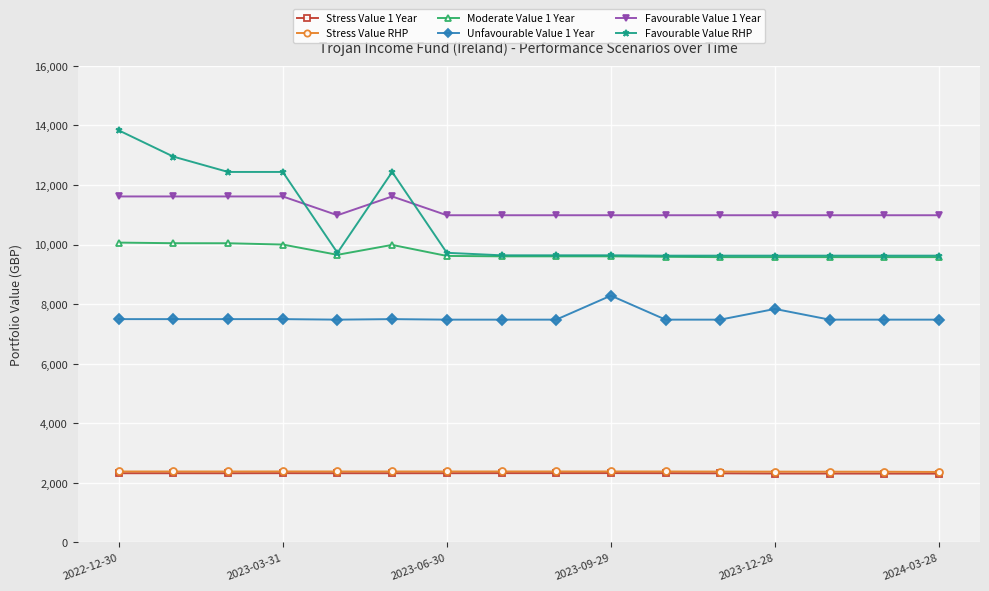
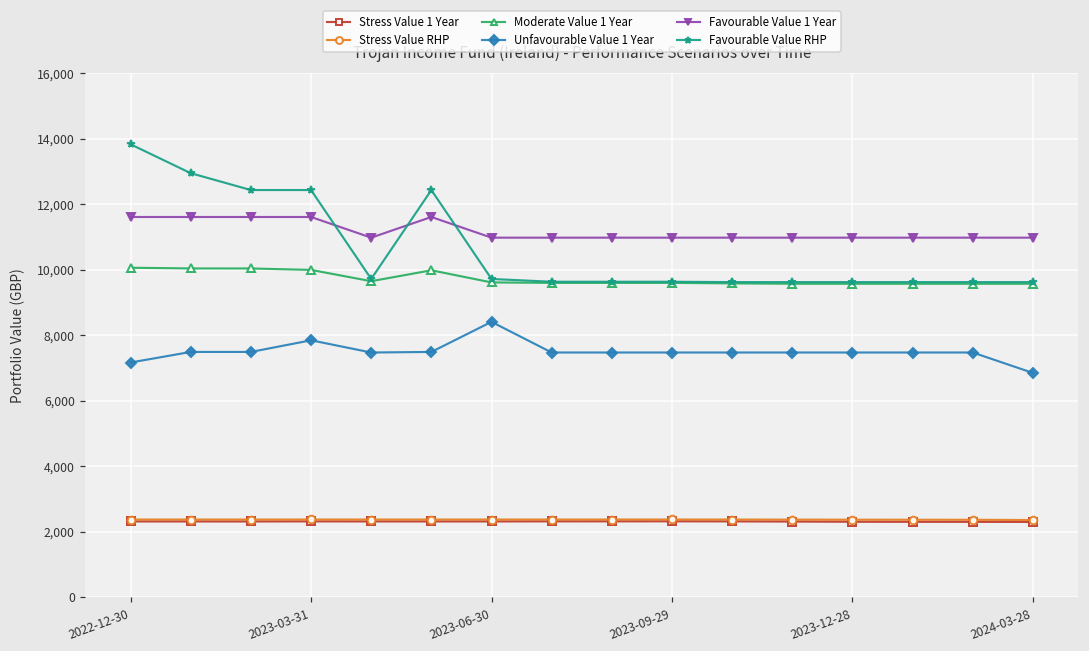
Unfavourable Value 1 Year, 2022-12-30: 7,500 -> 7,200
Unfavourable Value 1 Year, 2023-03-31: 7,500 -> 7,800
Unfavourable Value 1 Year, 2023-06-30: 7,500 -> 8,400
Unfavourable Value 1 Year, 2023-09-29: 8,300 -> 7,500
Unfavourable Value 1 Year, 2023-12-28: 7,800 -> 7,500
Unfavourable Value 1 Year, 2024-03-28: 7,500 -> 6,900
